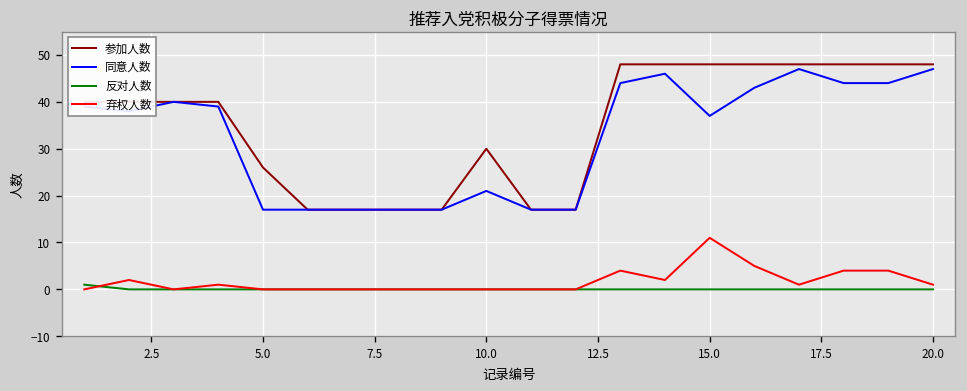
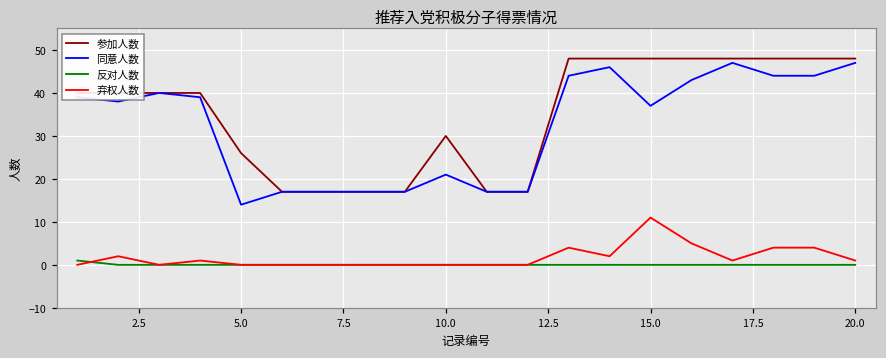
同意人数, 5.0: 17 -> 14
